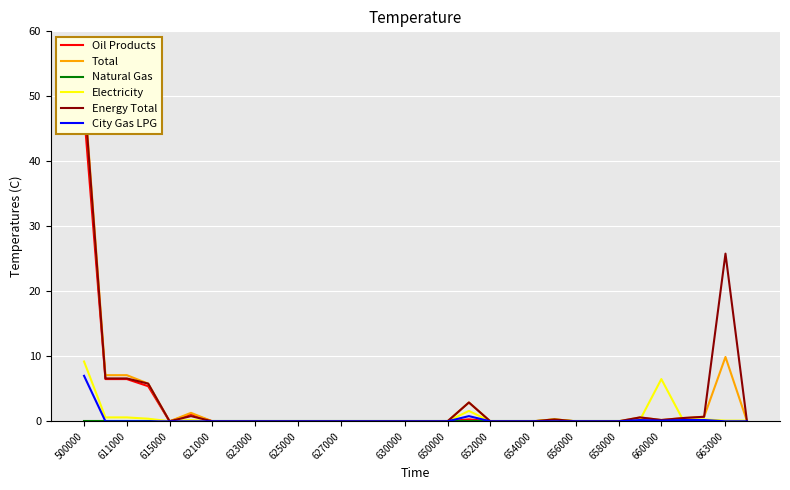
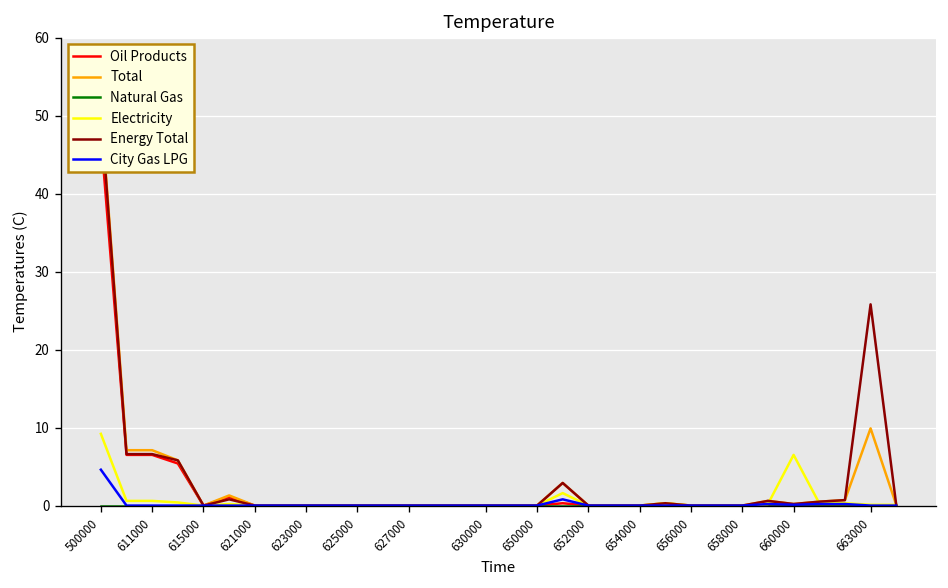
City Gas LPG, 500000: 7 -> 5
